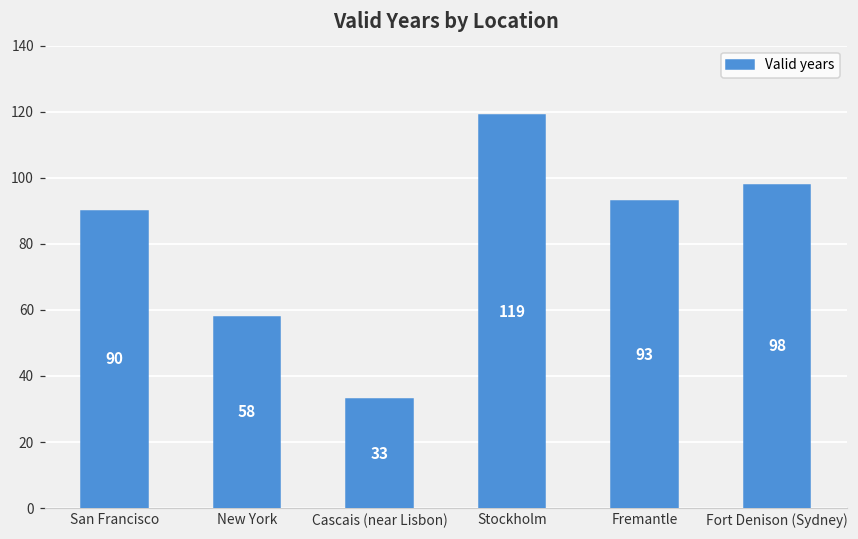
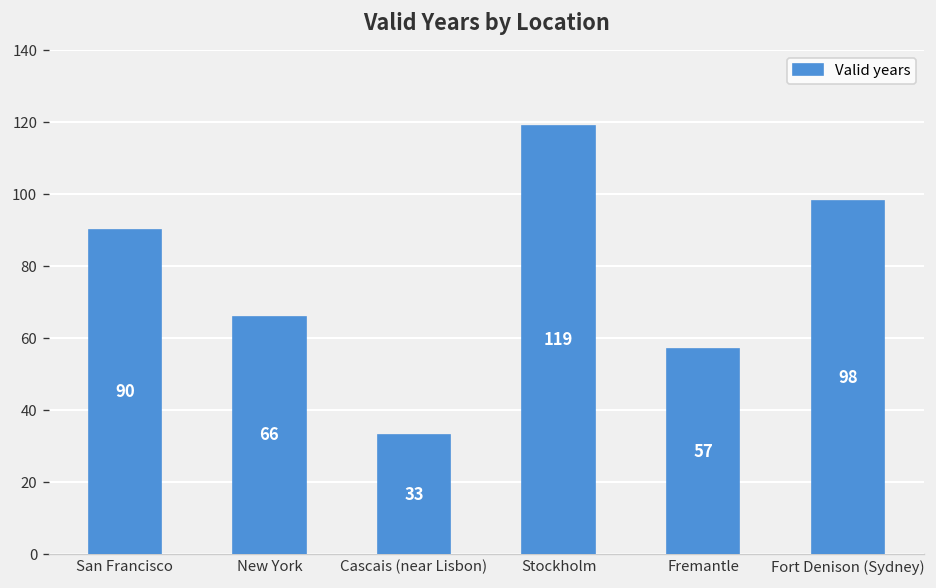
New York: 58 -> 66
Fremantle: 93 -> 57
